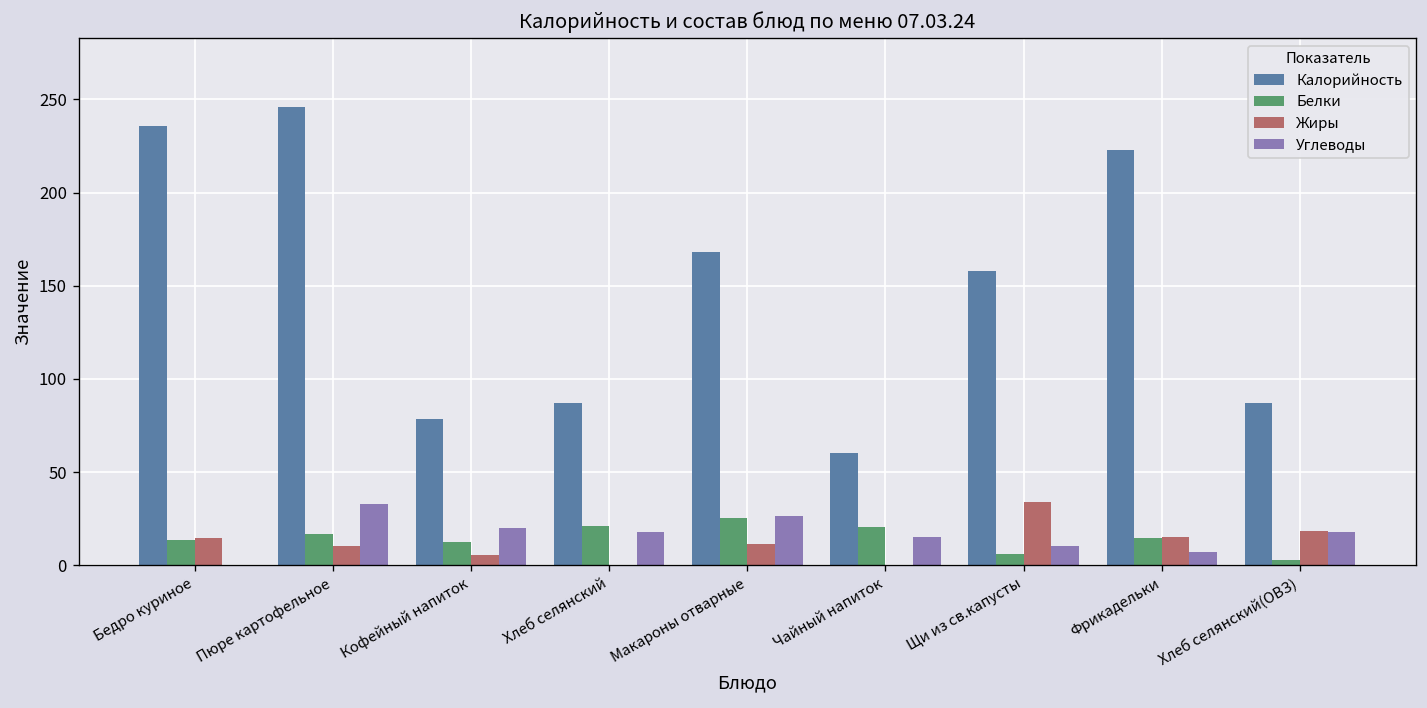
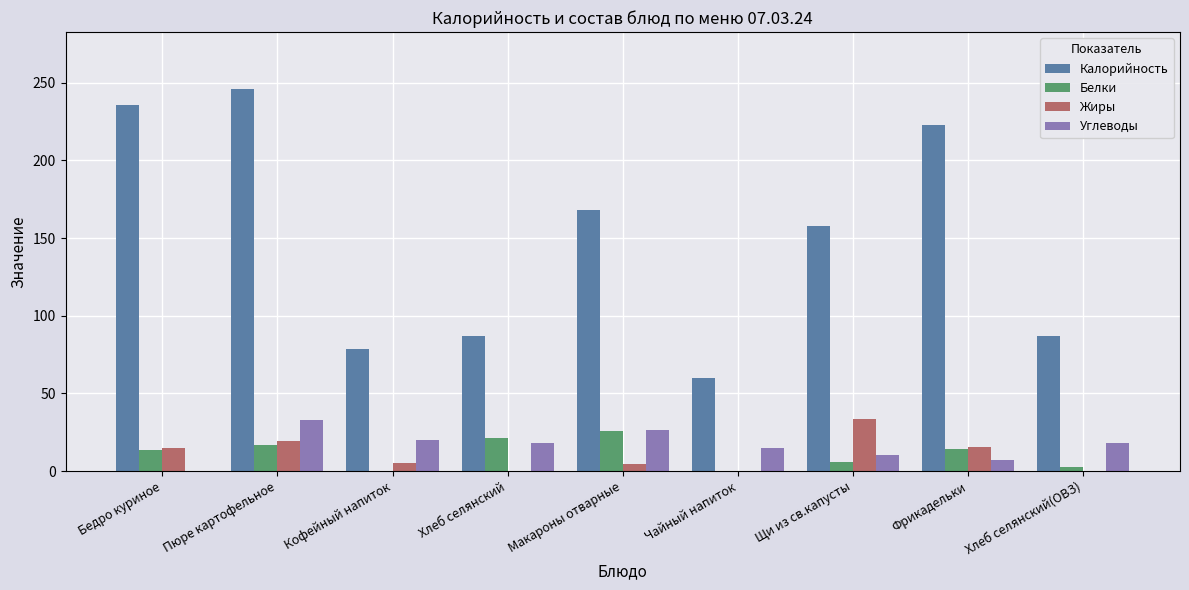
Жиры, Пюре картофельное: 10 -> 19
Белки, Кофейный напиток: 12 -> 0
Жиры, Макароны отварные: 11 -> 5
Белки, Чайный напиток: 20 -> 0
Жиры, Хлеб селянский(ОВЗ): 18 -> 0
